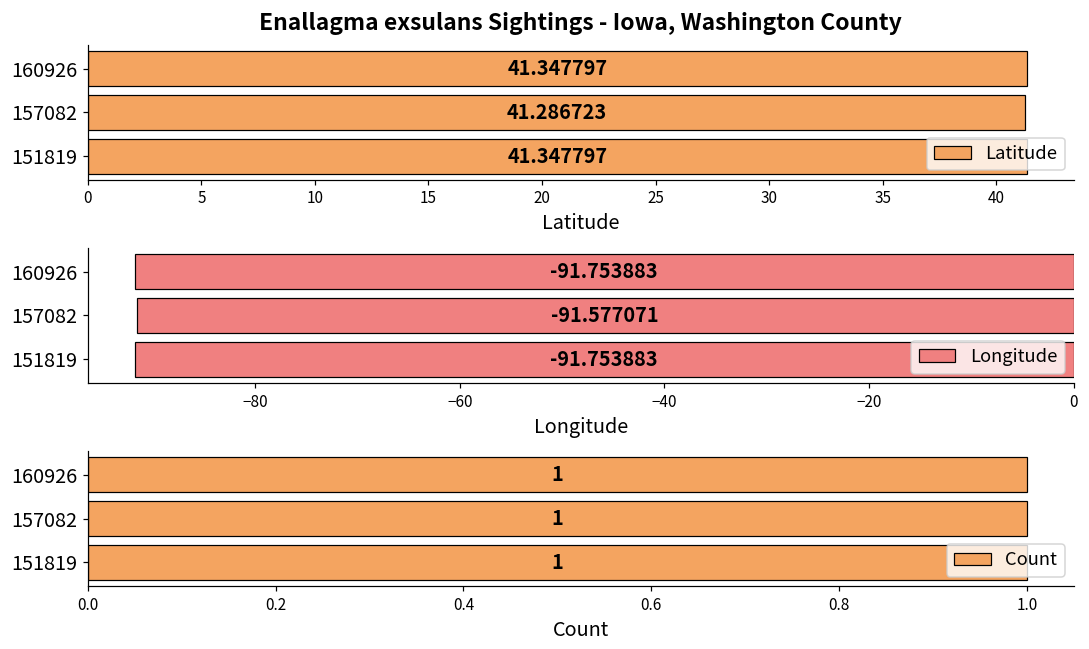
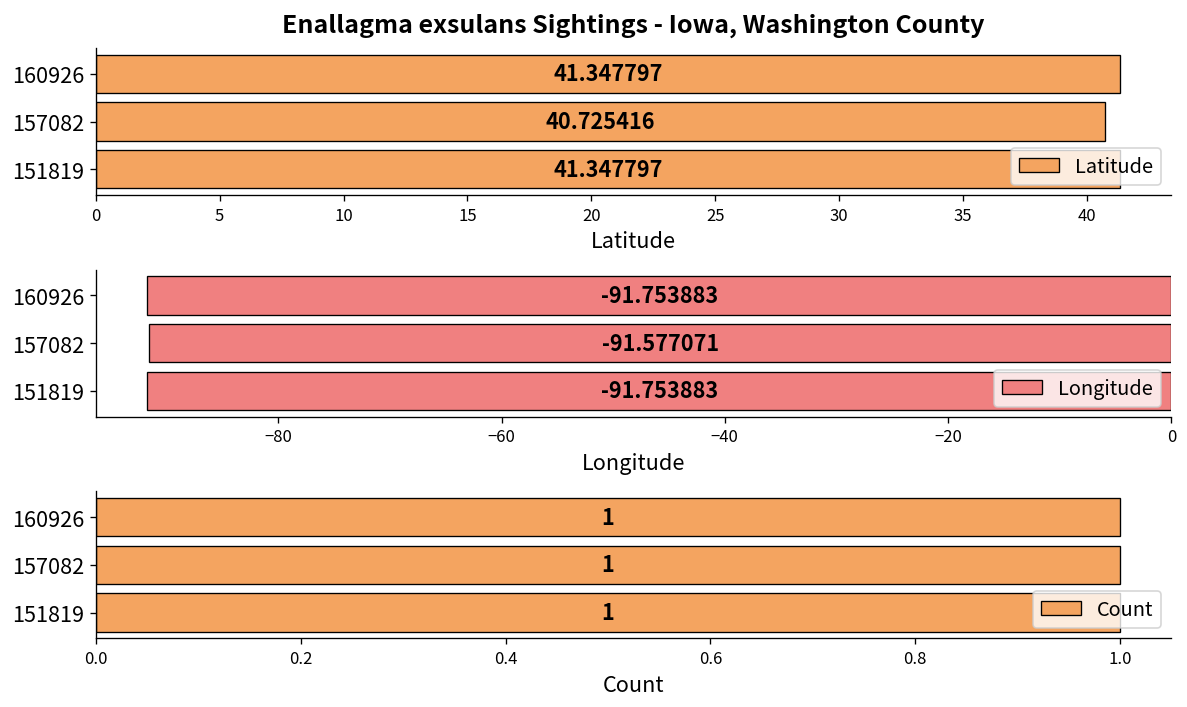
Enallagma exsulans Sightings - Iowa, Washington County, 157082: 41.286723 -> 40.725416
